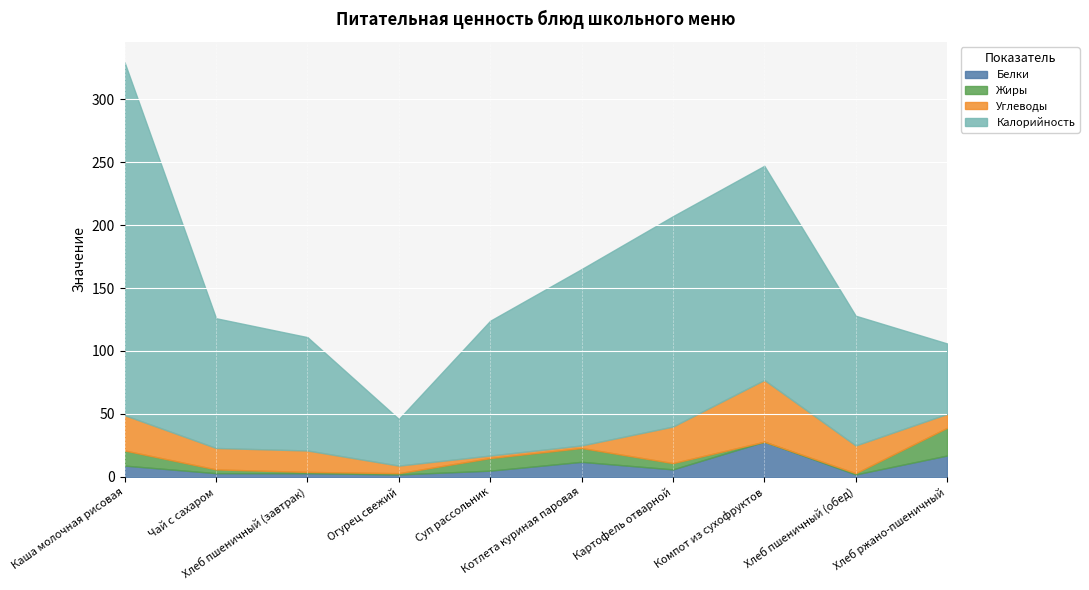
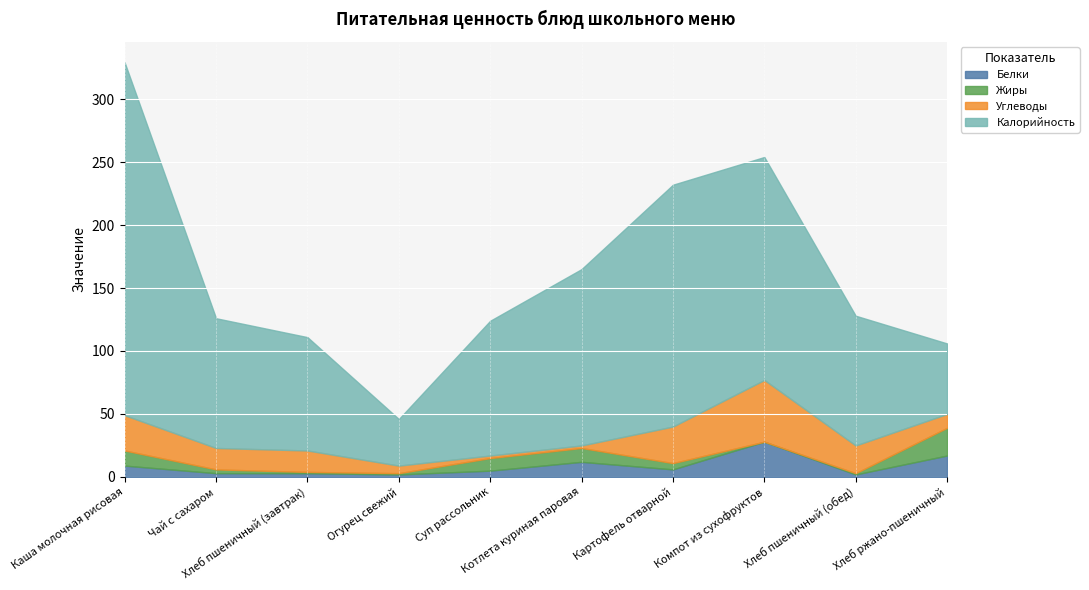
Калорийность, Картофель отварной: 167 -> 192
Калорийность, Компот из сухофруктов: 170 -> 177
